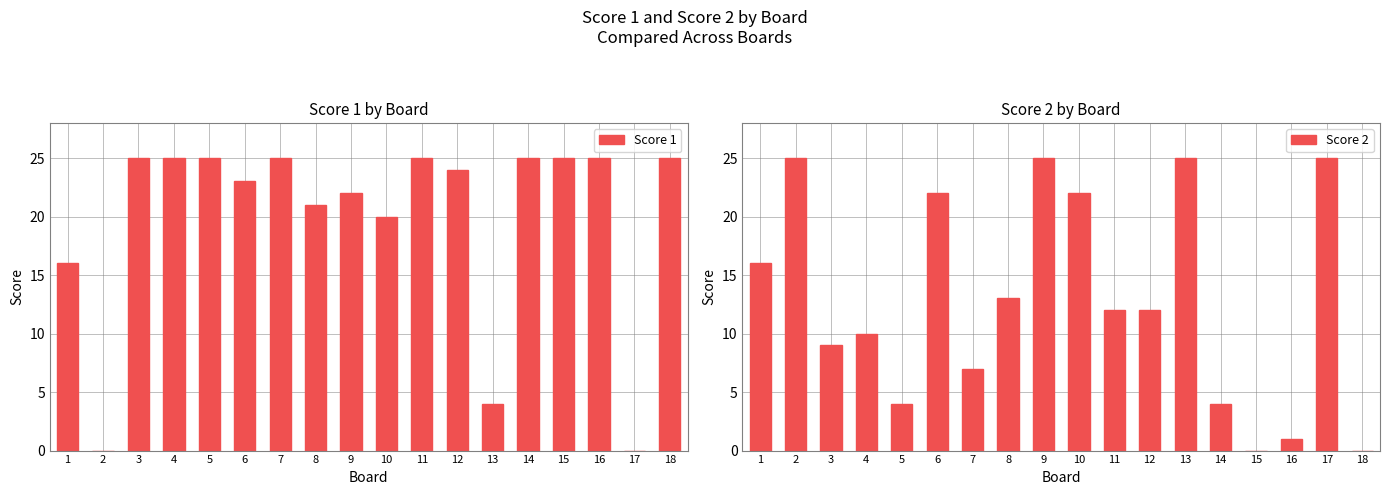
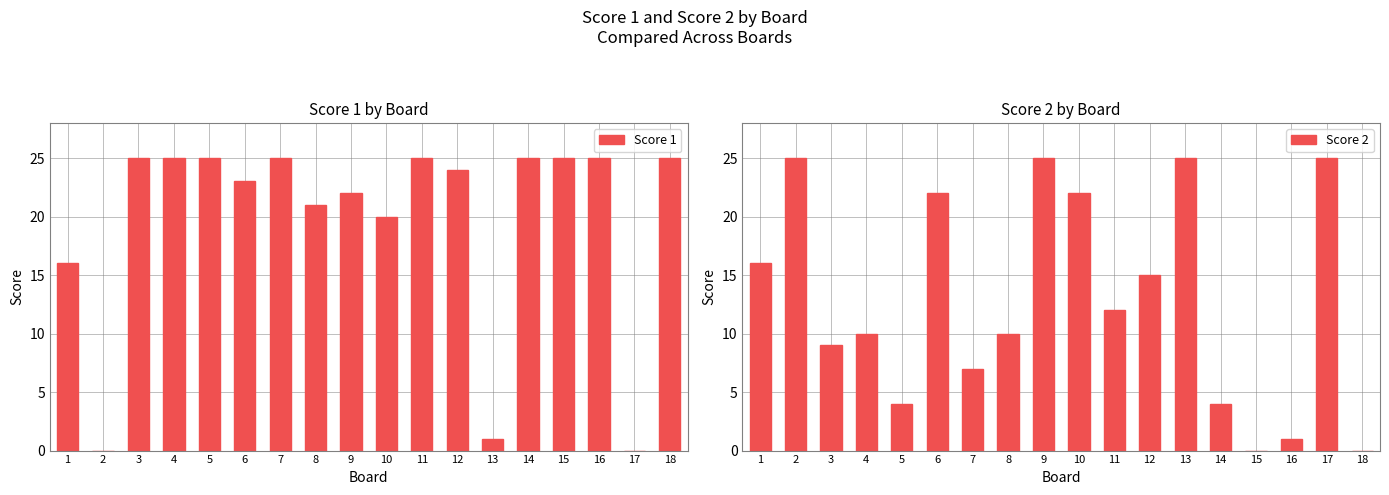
Score 1 by Board, 13: 4 -> 1
Score 2 by Board, 8: 13 -> 10
Score 2 by Board, 12: 12 -> 15
